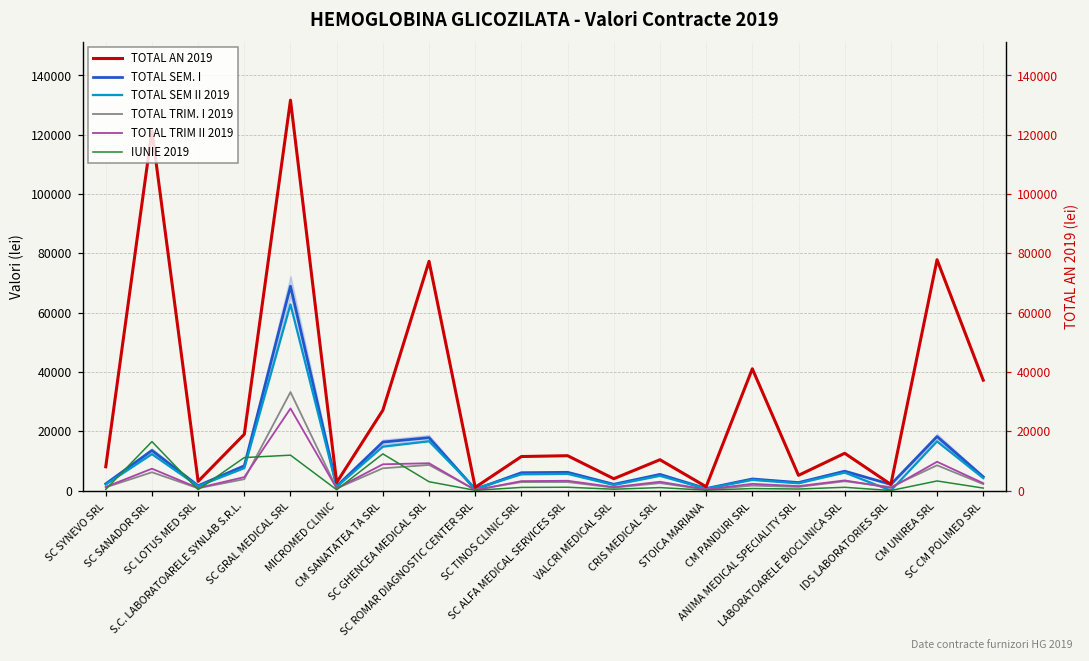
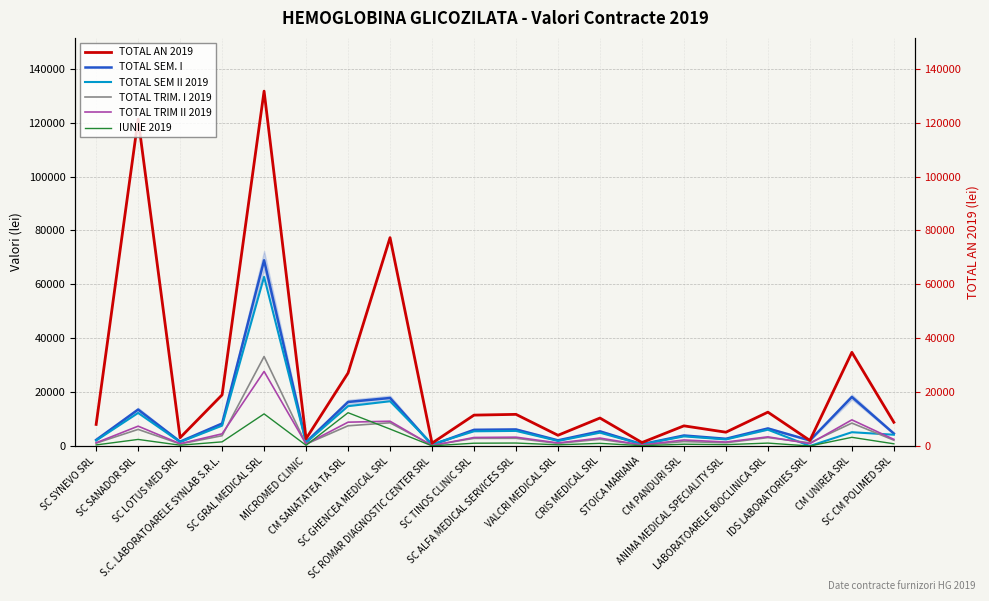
IUNIE 2019, SC SANADOR SRL: 17000 -> 2000
IUNIE 2019, S.C. LABORATOARELE SYNLAB S.R.L.: 11000 -> 2000
IUNIE 2019, SC GHENCEA MEDICAL SRL: 3000 -> 6000
TOTAL AN 2019, CM PANDURI SRL: 41000 -> 7000
TOTAL AN 2019, CM UNIREA SRL: 78000 -> 35000
TOTAL SEM II 2019, CM UNIREA SRL: 17000 -> 5000
TOTAL AN 2019, SC CM POLIMED SRL: 37000 -> 9000
